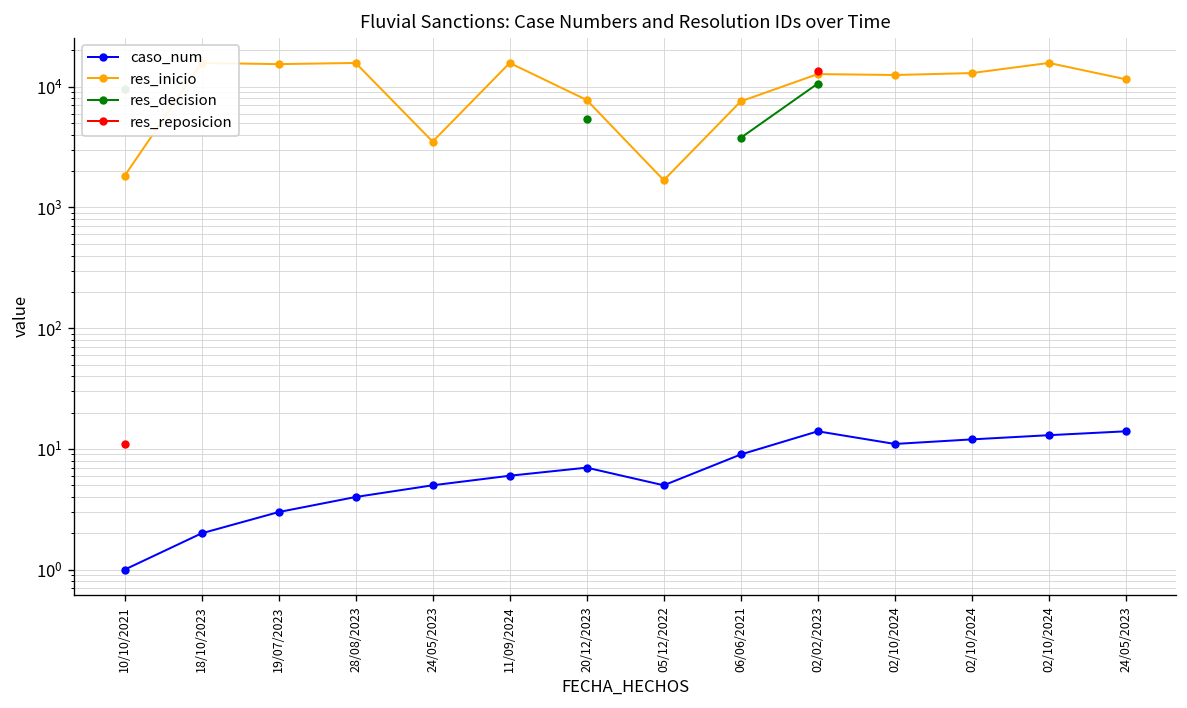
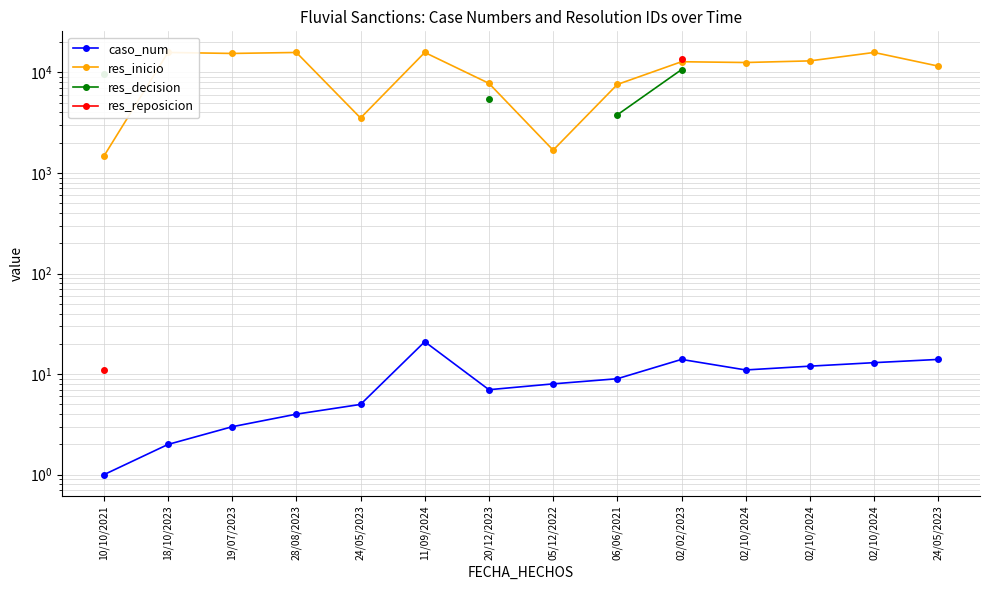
res_inicio, 10/10/2021: 1800 -> 1500
caso_num, 11/09/2024: 6 -> 21
caso_num, 05/12/2022: 5 -> 8
